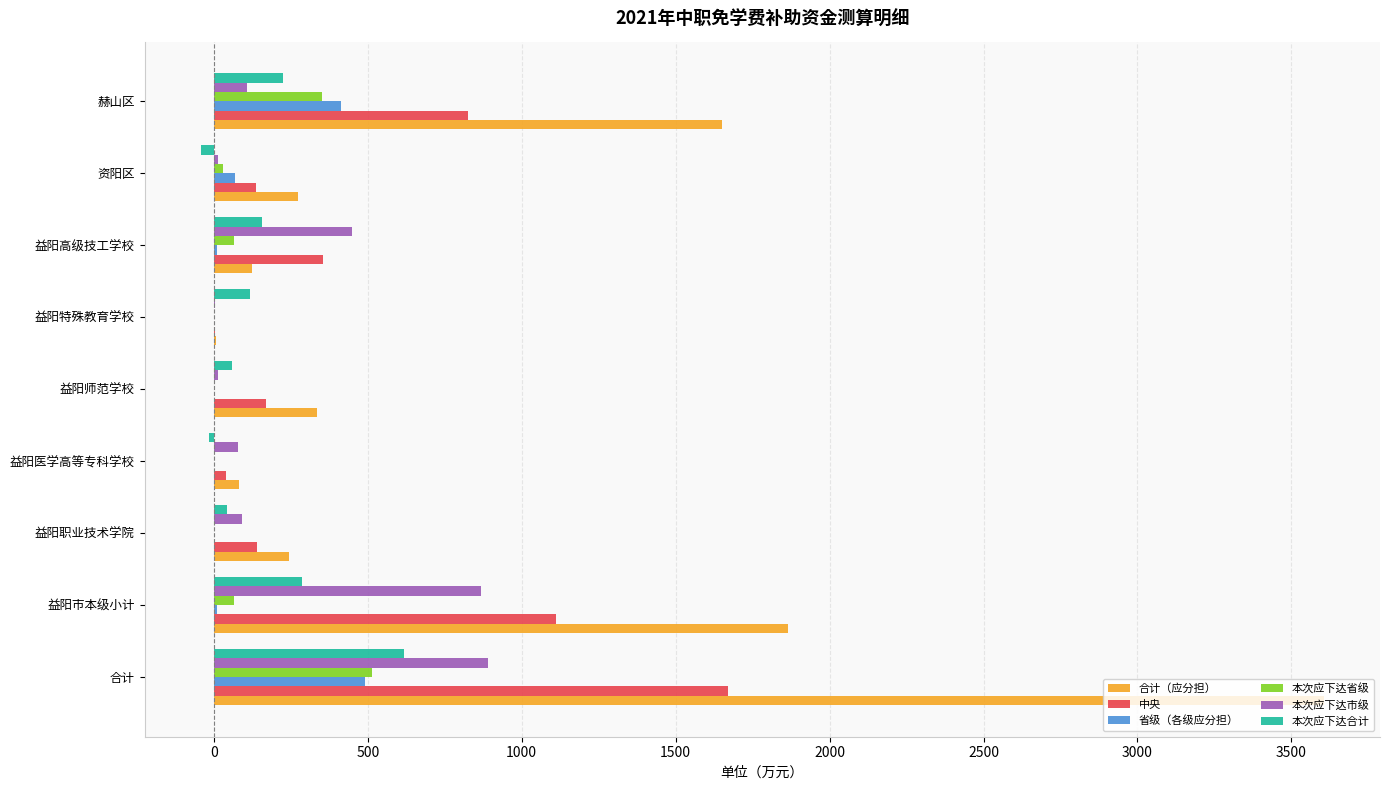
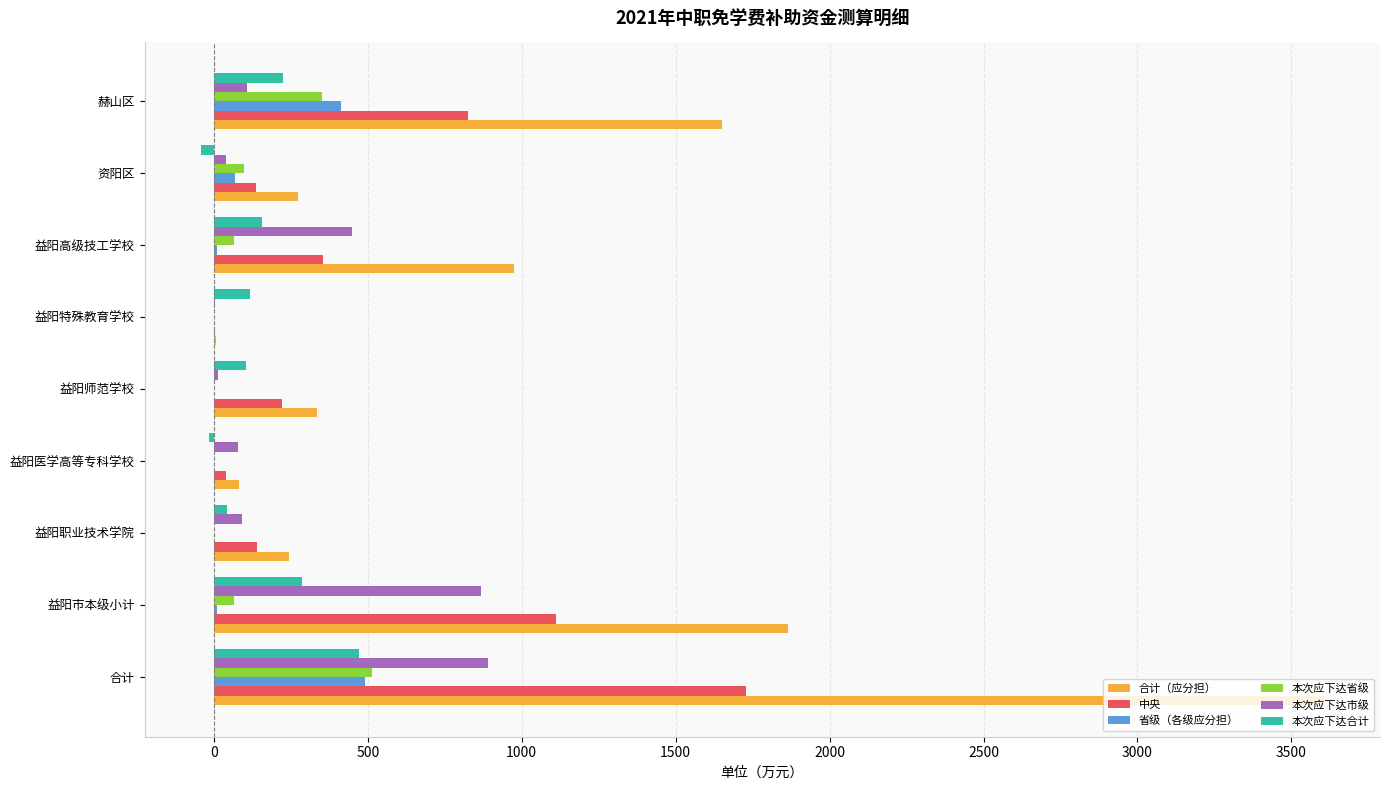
本次应下达市级, 资阳区: 10 -> 40
本次应下达省级, 资阳区: 30 -> 100
合计（应分担）, 益阳高级技工学校: 120 -> 980
本次应下达合计, 益阳师范学校: 60 -> 100
中央, 益阳师范学校: 170 -> 220
本次应下达合计, 合计: 620 -> 470
中央, 合计: 1670 -> 1730
